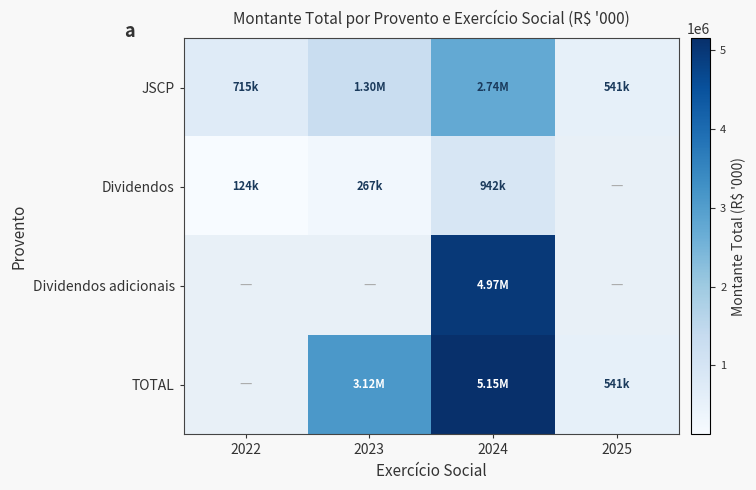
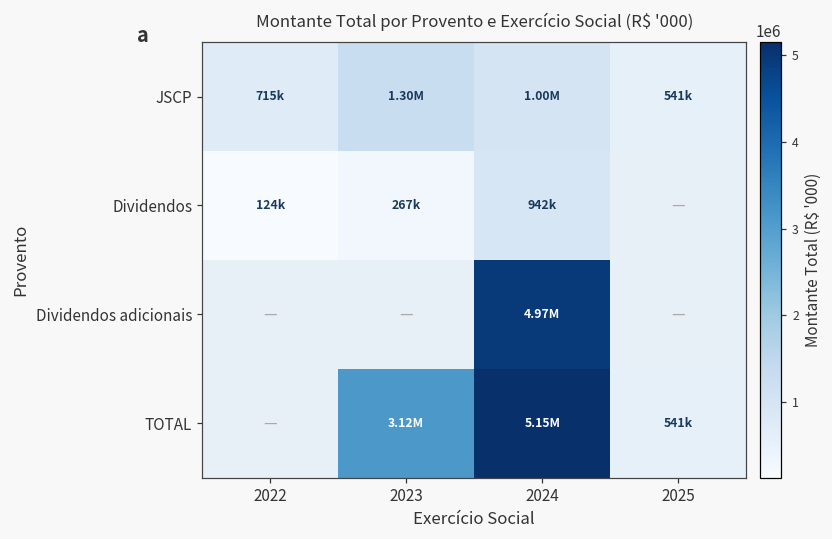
JSCP, 2024: 2.74M -> 1.00M
